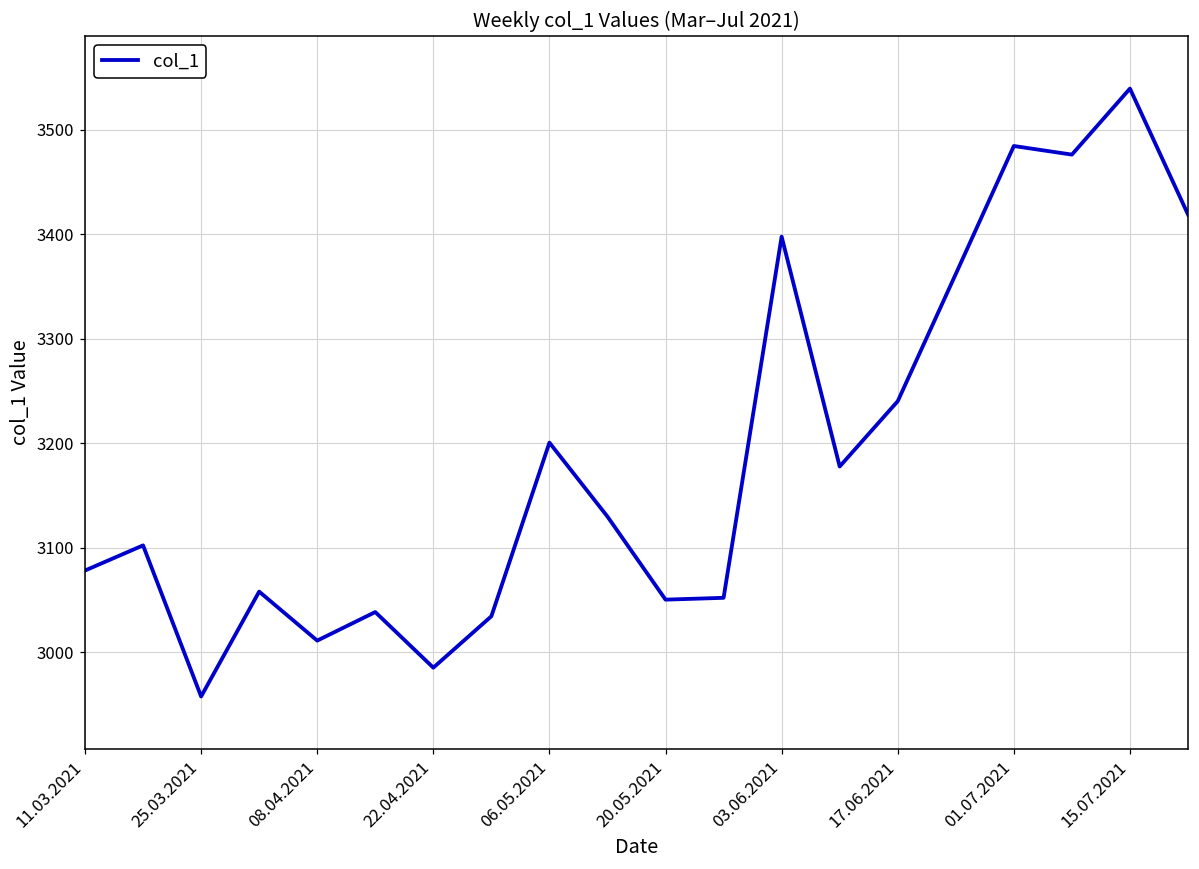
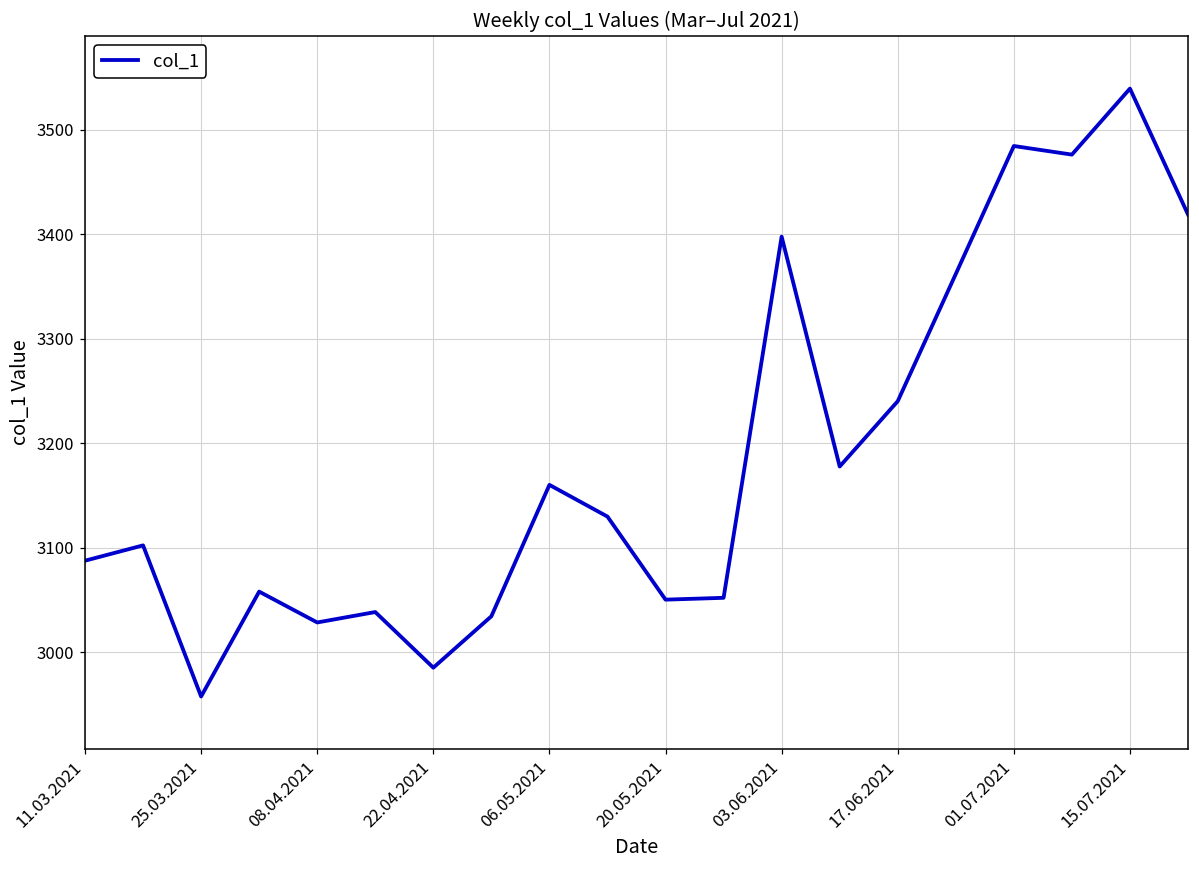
11.03.2021: 3080 -> 3090
08.04.2021: 3010 -> 3030
06.05.2021: 3200 -> 3160
